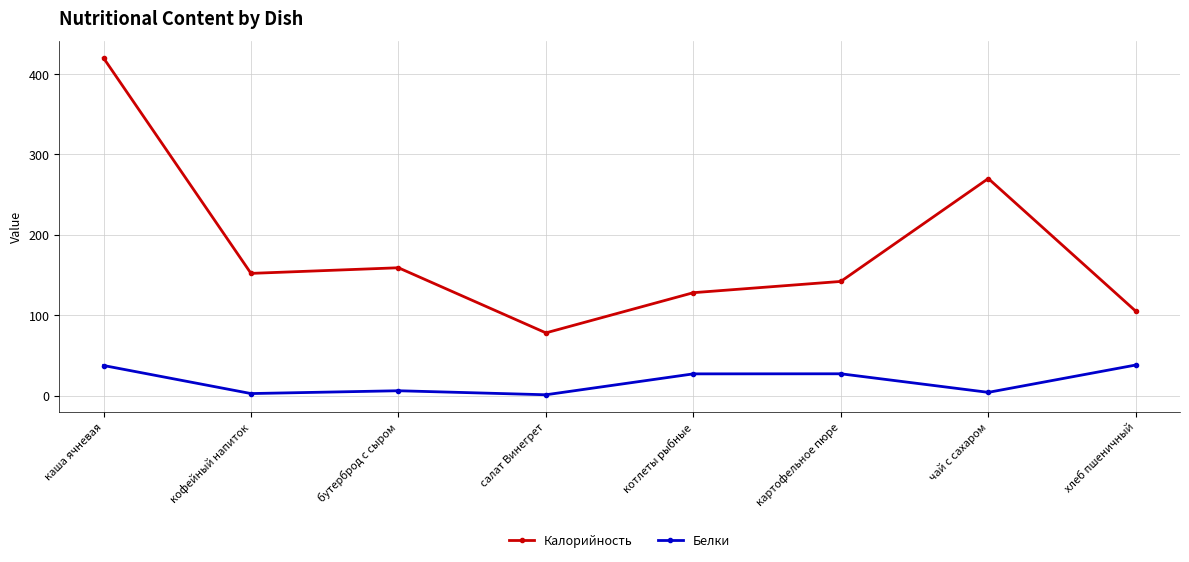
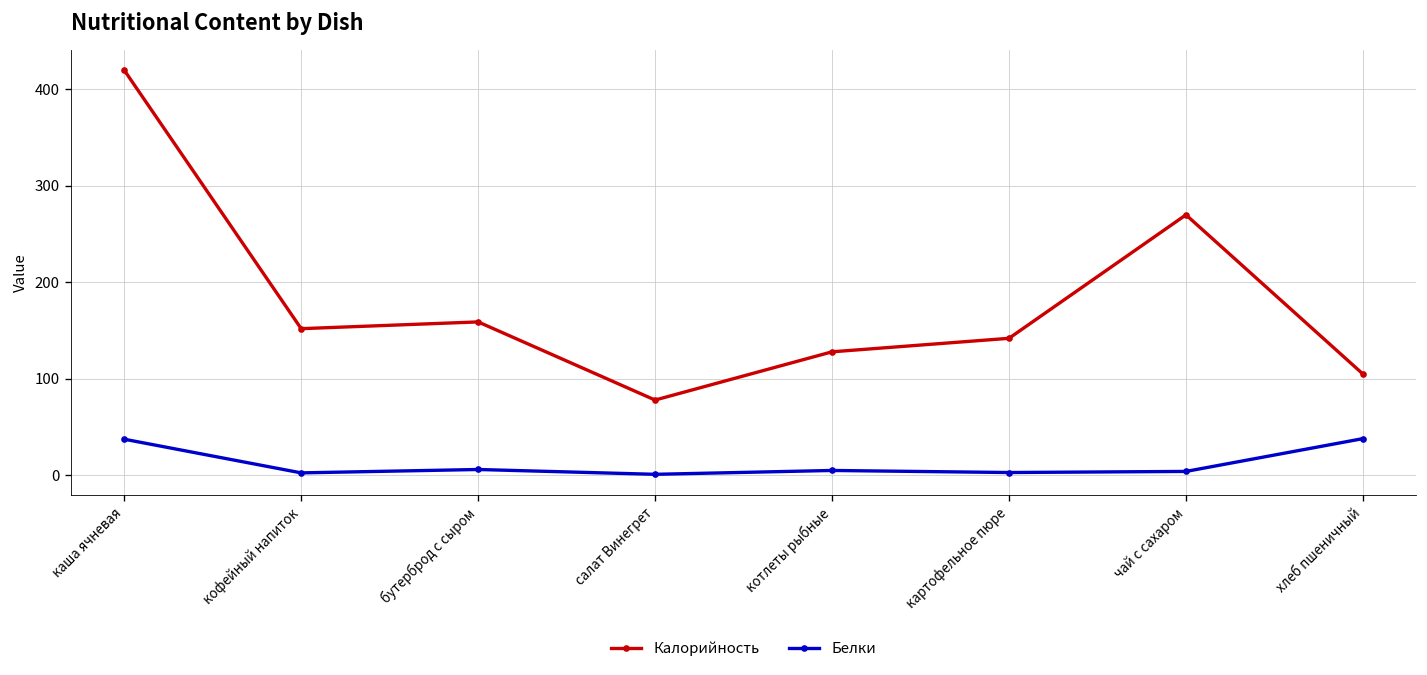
Белки, котлеты рыбные: 30 -> 10
Белки, картофельное пюре: 30 -> 0
